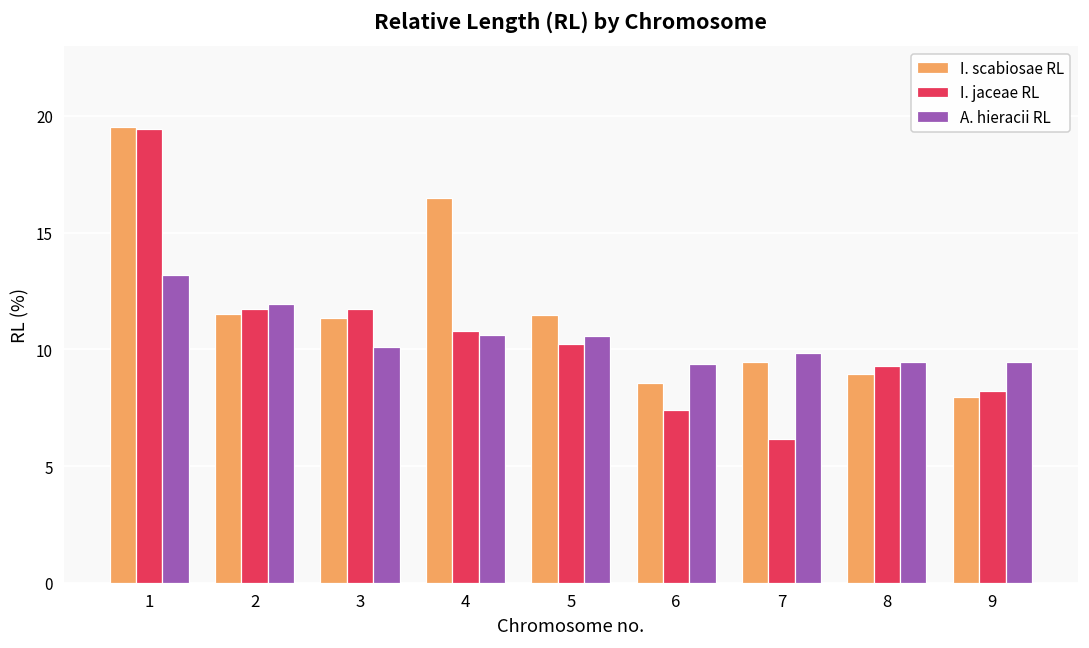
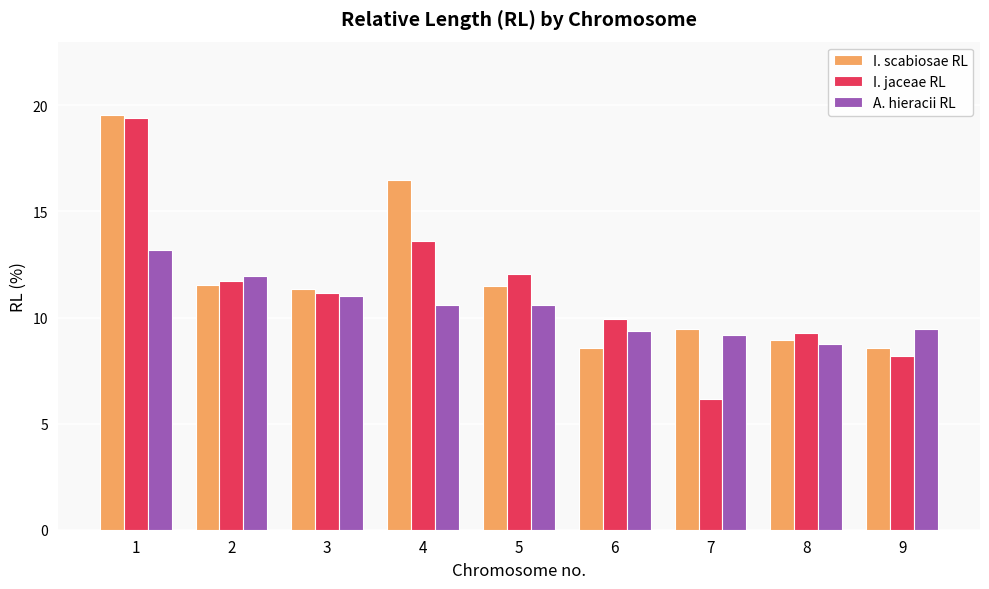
I. jaceae RL, 3: 11.7 -> 11.2
A. hieracii RL, 3: 10.1 -> 11.0
I. jaceae RL, 4: 10.8 -> 13.6
I. jaceae RL, 5: 10.3 -> 12.0
I. jaceae RL, 6: 7.4 -> 9.9
A. hieracii RL, 7: 9.9 -> 9.2
A. hieracii RL, 8: 9.4 -> 8.7
I. scabiosae RL, 9: 8.0 -> 8.6
